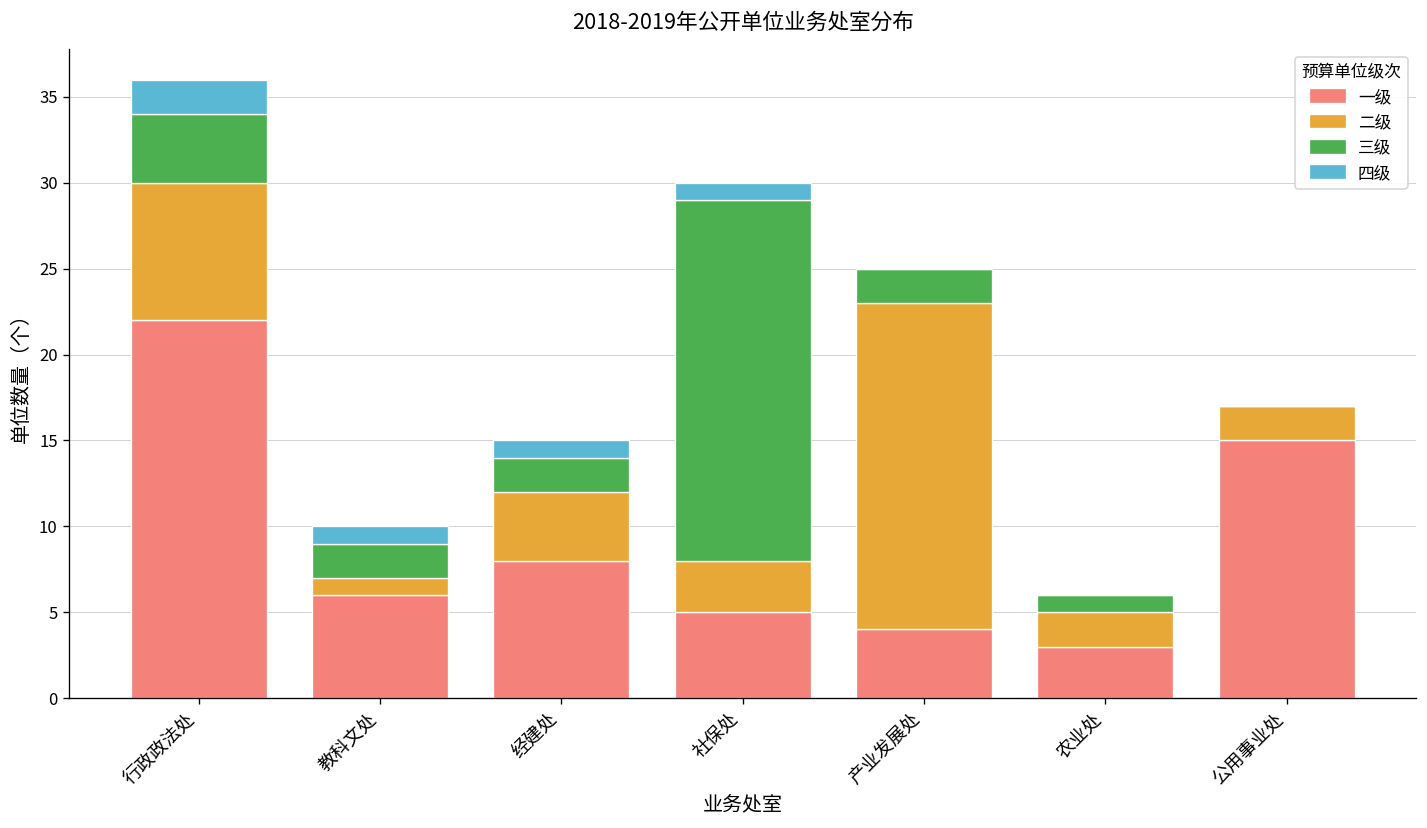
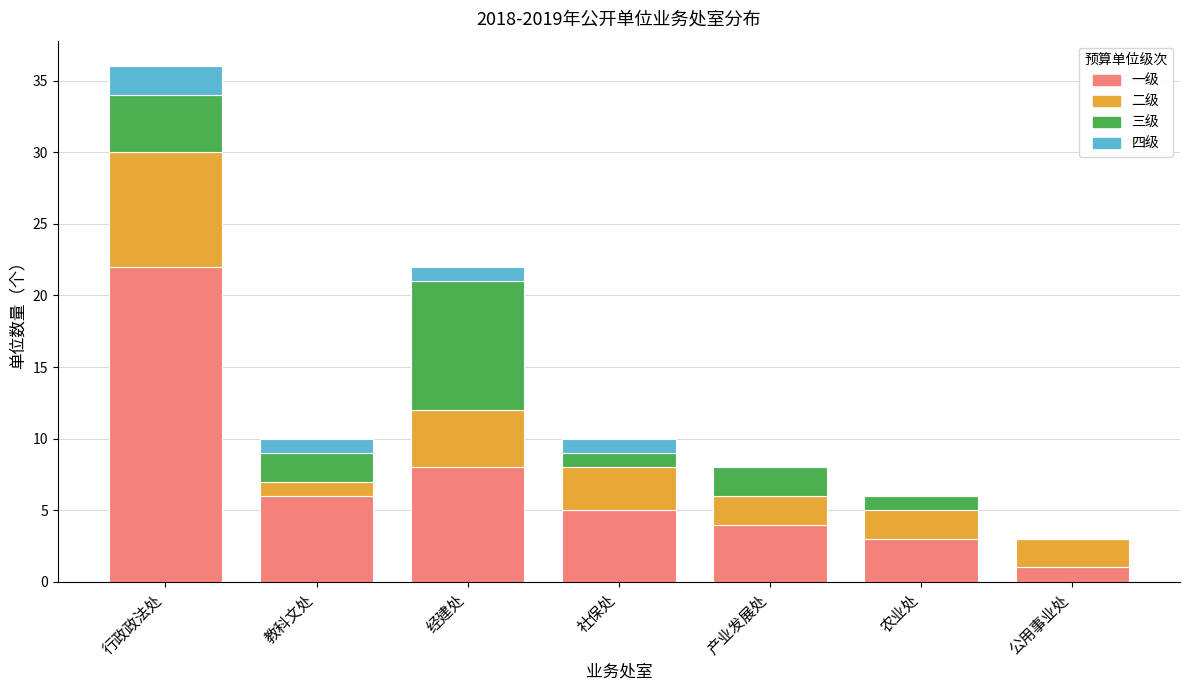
三级, 经建处: 2 -> 9
三级, 社保处: 21 -> 1
二级, 产业发展处: 19 -> 2
一级, 公用事业处: 15 -> 1
